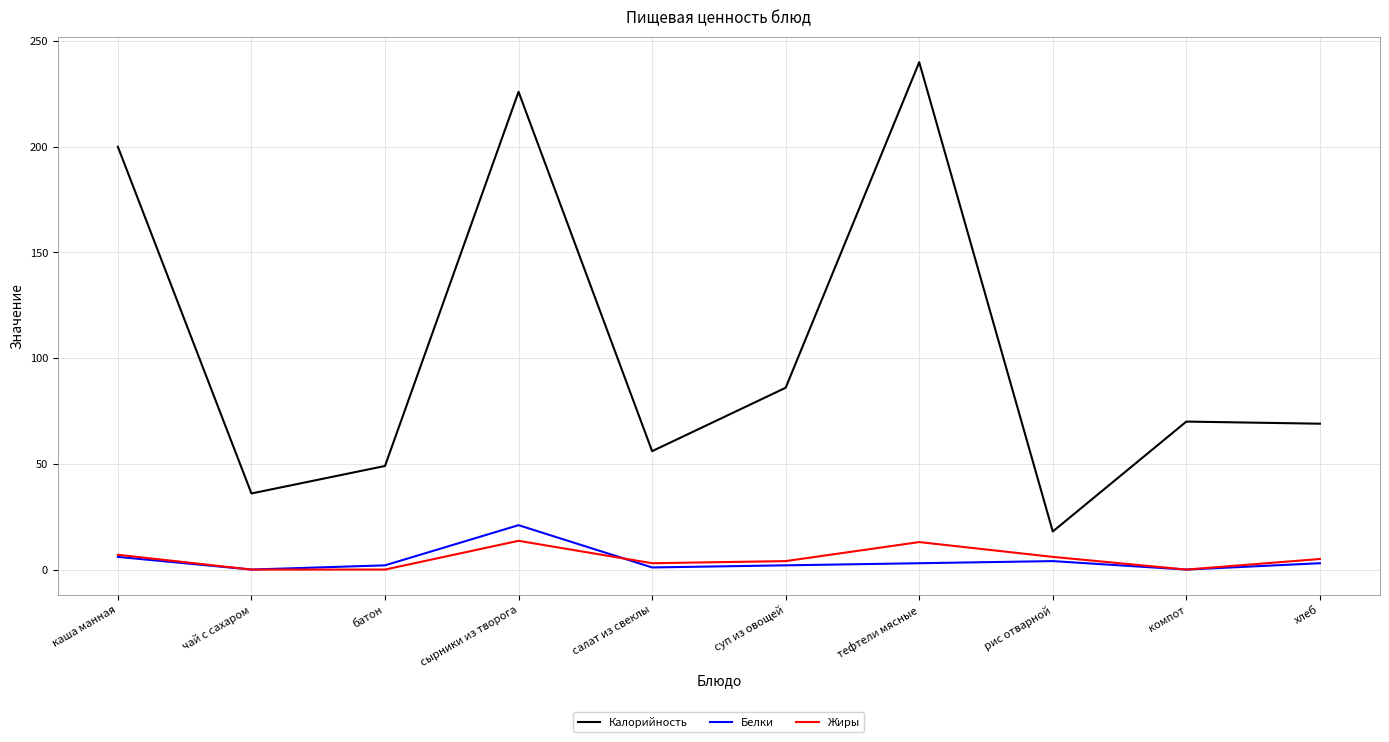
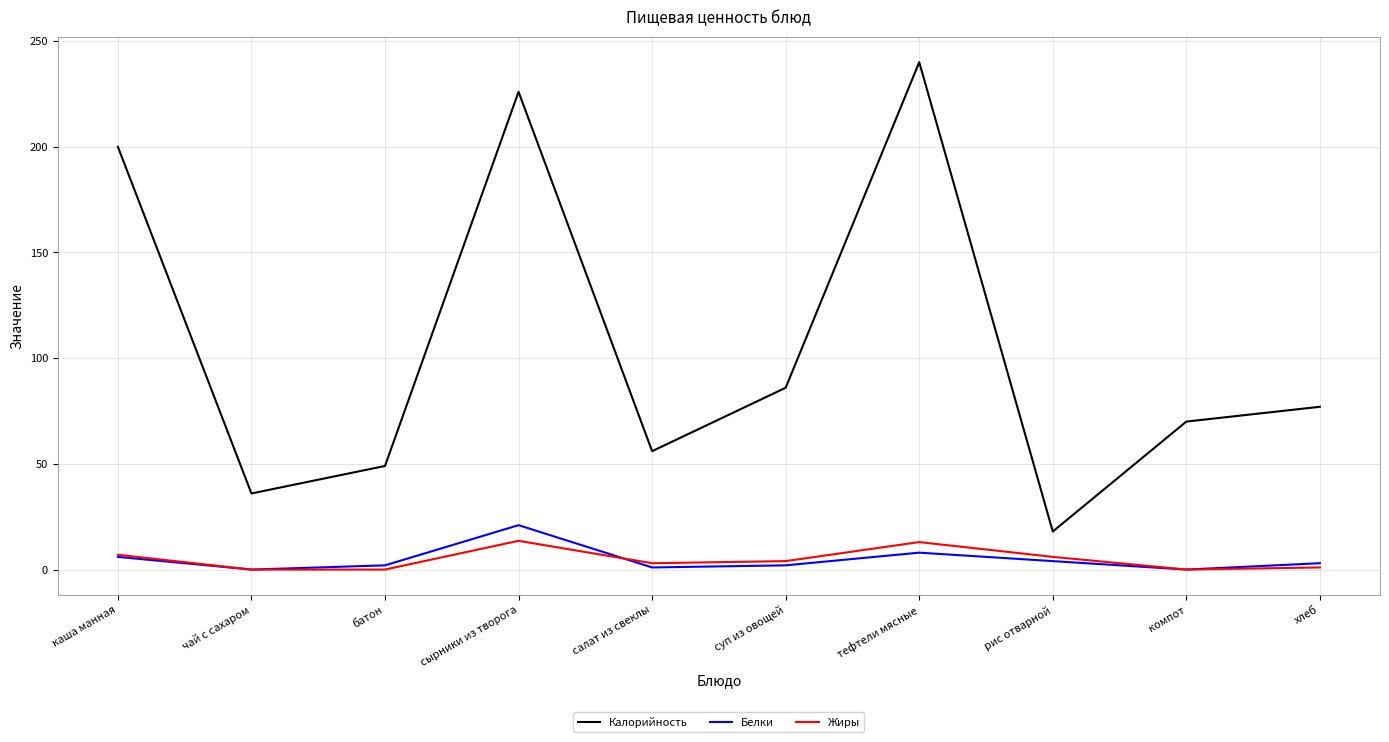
Белки, тефтели мясные: 3 -> 8
Калорийность, хлеб: 69 -> 77
Жиры, хлеб: 5 -> 1
